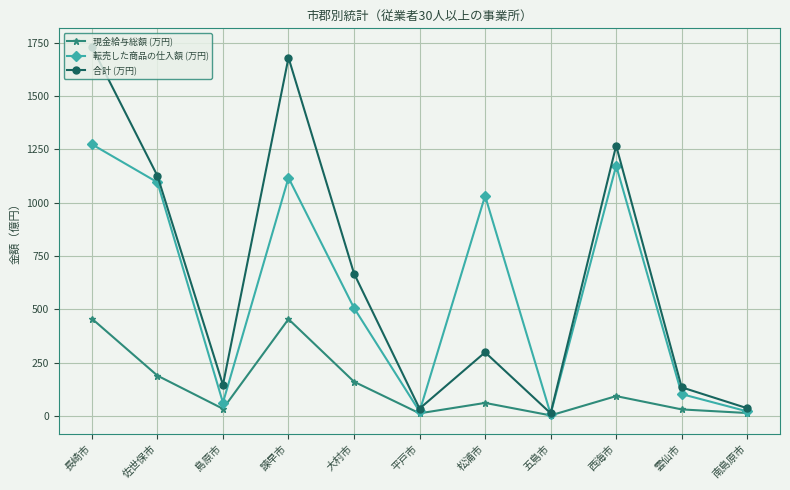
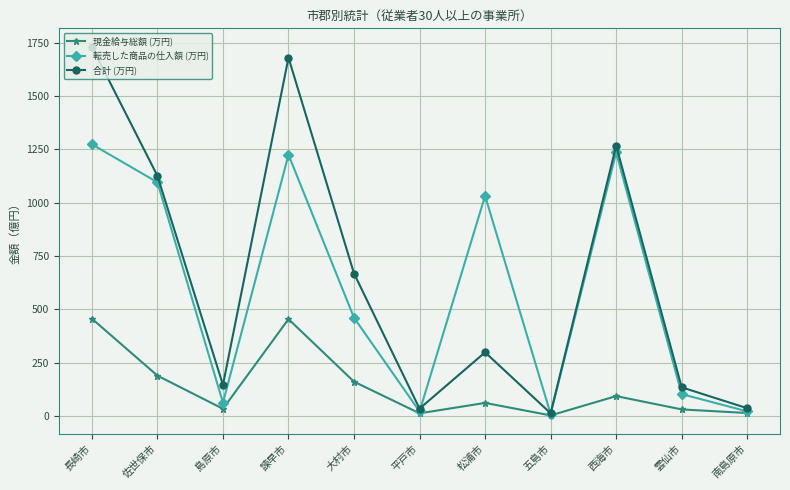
転売した商品の仕入額 (万円), 諫早市: 1120 -> 1220
転売した商品の仕入額 (万円), 大村市: 510 -> 460
転売した商品の仕入額 (万円), 西海市: 1170 -> 1240
